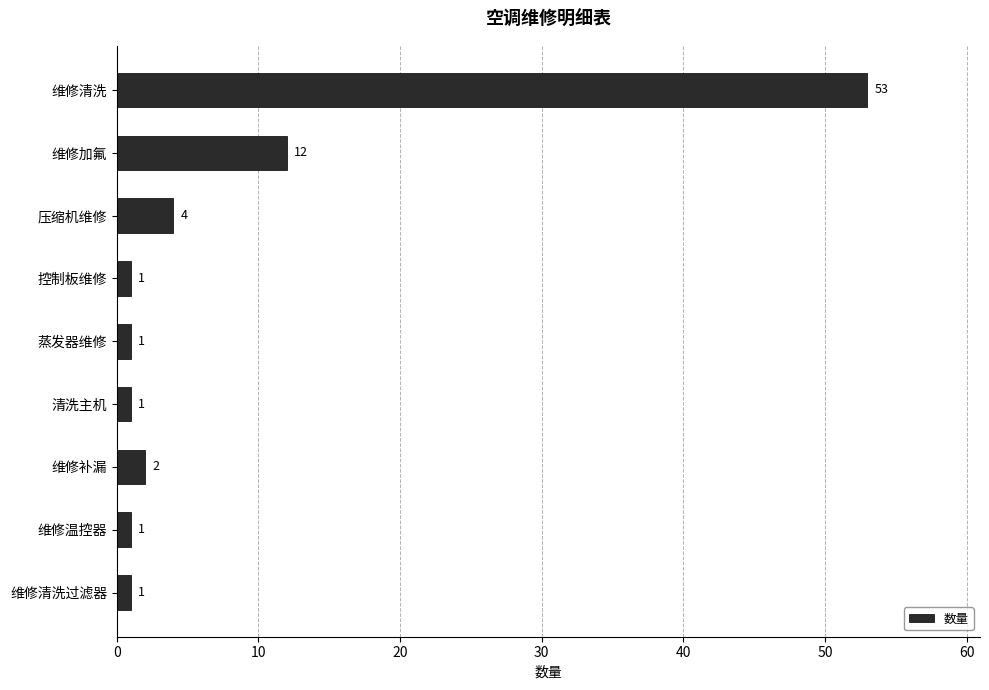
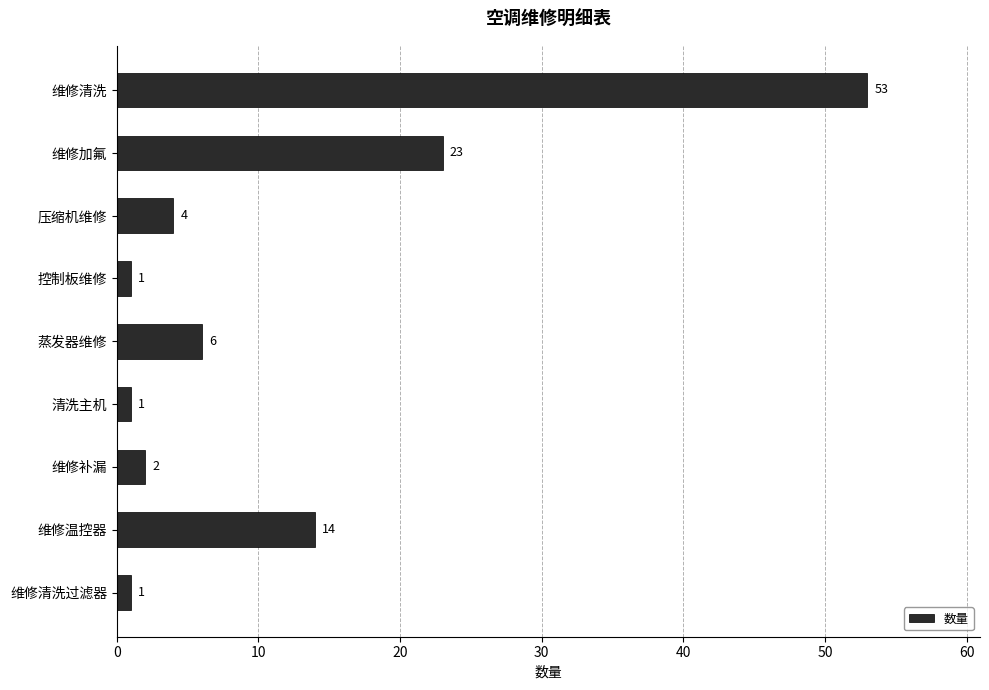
维修加氟: 12 -> 23
蒸发器维修: 1 -> 6
维修温控器: 1 -> 14
